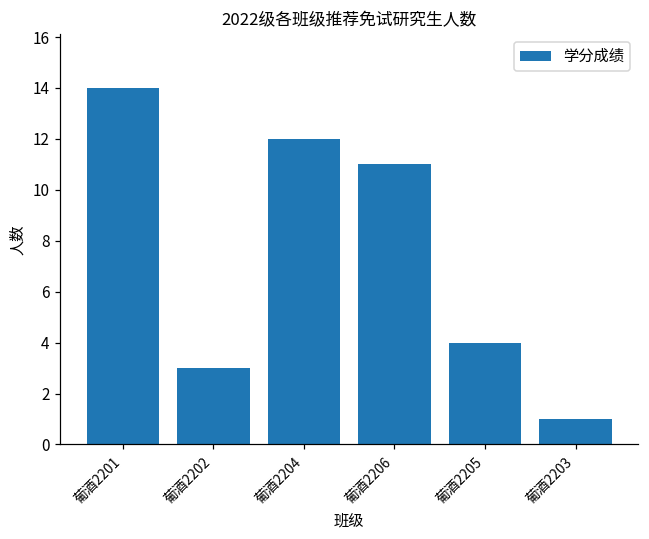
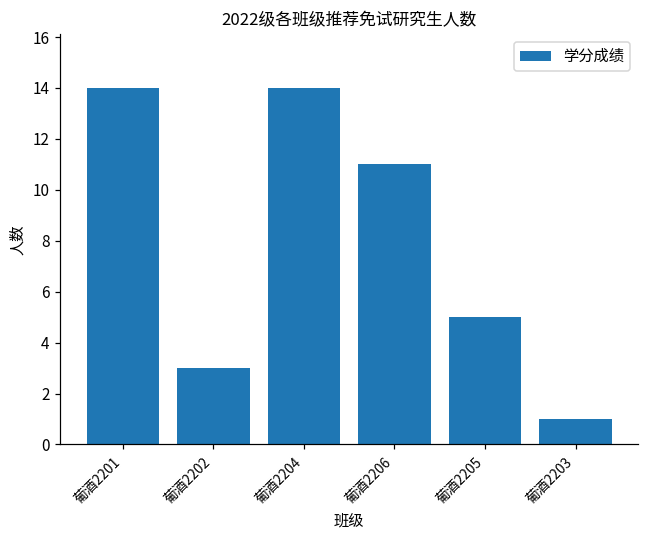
葡酒2204: 12 -> 14
葡酒2205: 4 -> 5
